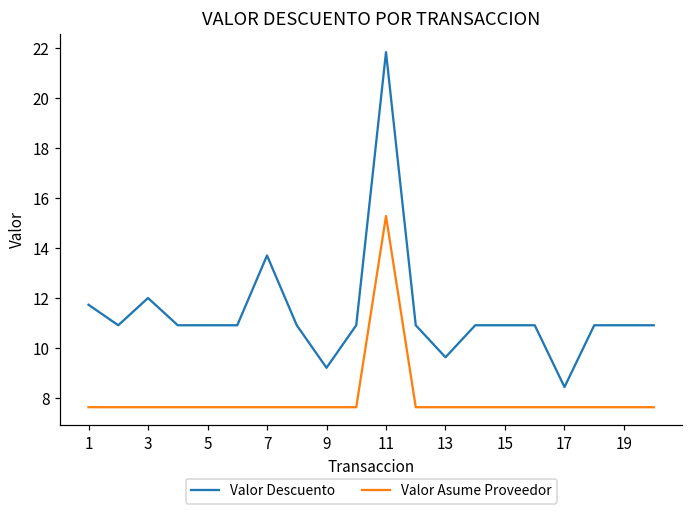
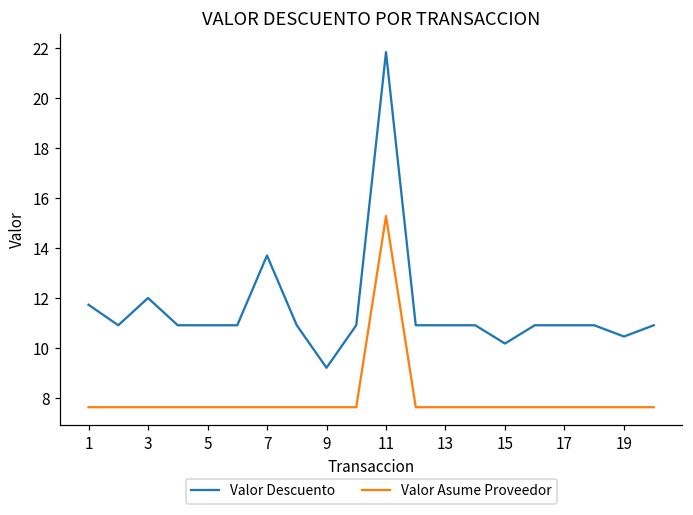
Valor Descuento, 13: 9.6 -> 10.9
Valor Descuento, 15: 10.9 -> 10.2
Valor Descuento, 17: 8.5 -> 10.9
Valor Descuento, 19: 10.9 -> 10.5
